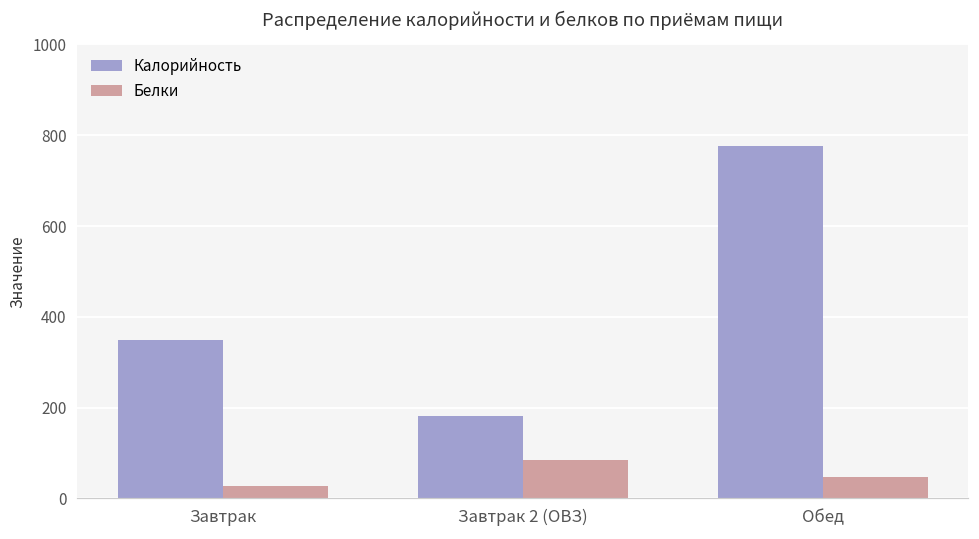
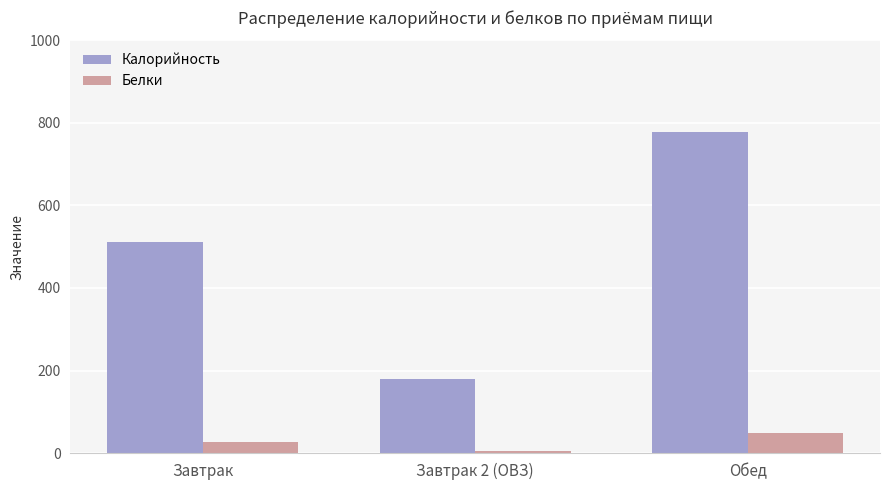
Калорийность, Завтрак: 350 -> 510
Белки, Завтрак 2 (ОВЗ): 90 -> 0
